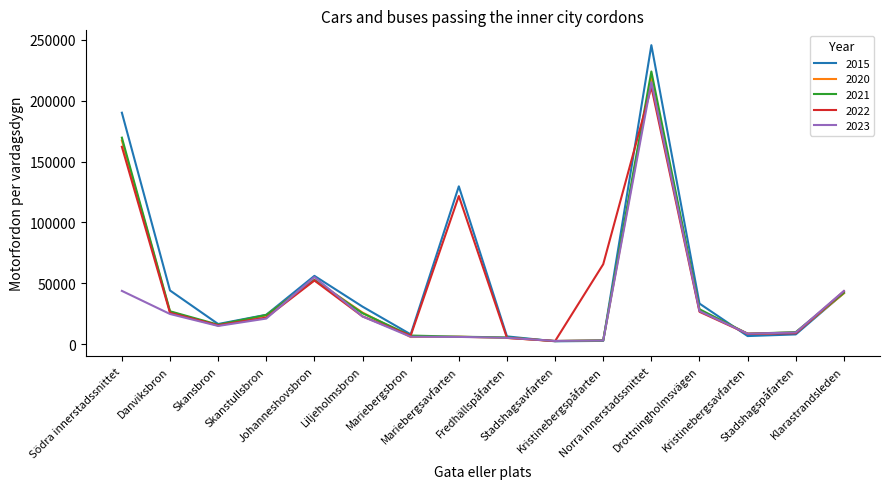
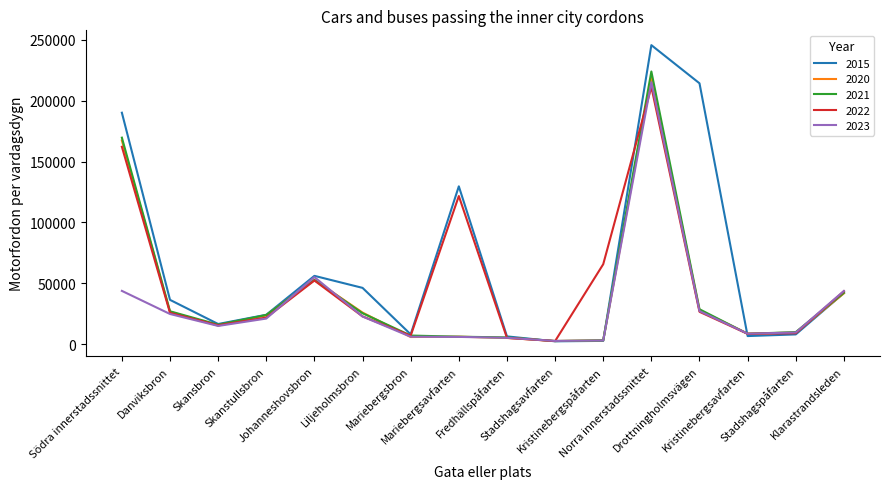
2015, Danviksbron: 44000 -> 36000
2015, Liljeholmsbron: 31000 -> 46000
2015, Drottningholmsvägen: 33000 -> 214000
